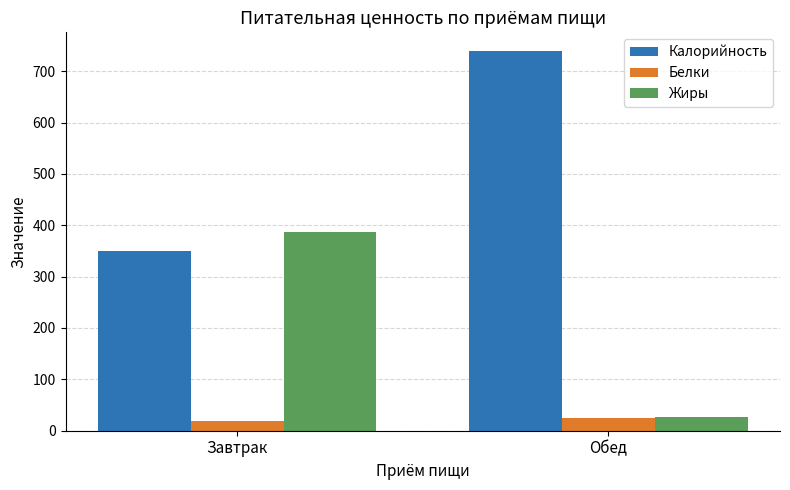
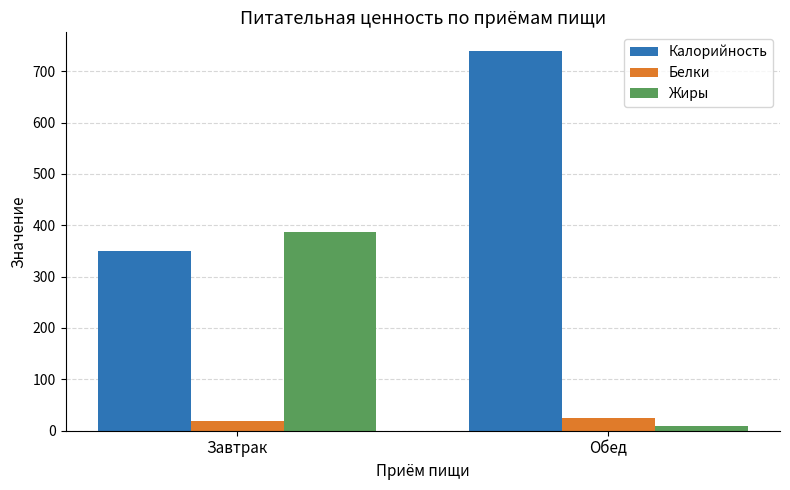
Жиры, Обед: 30 -> 10
